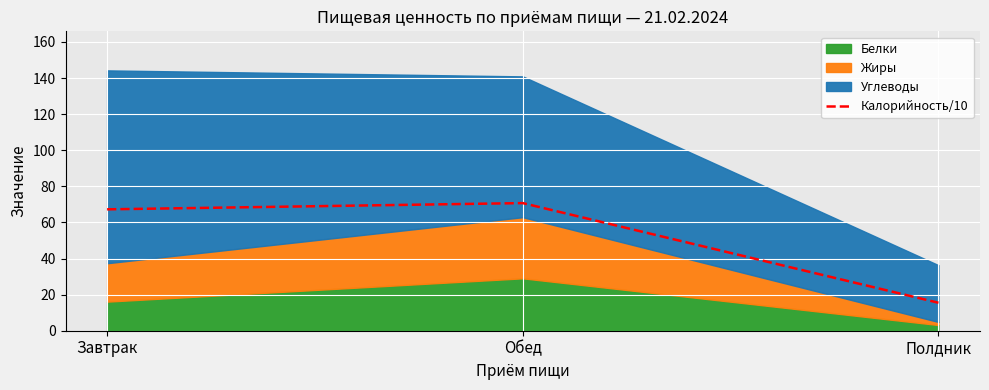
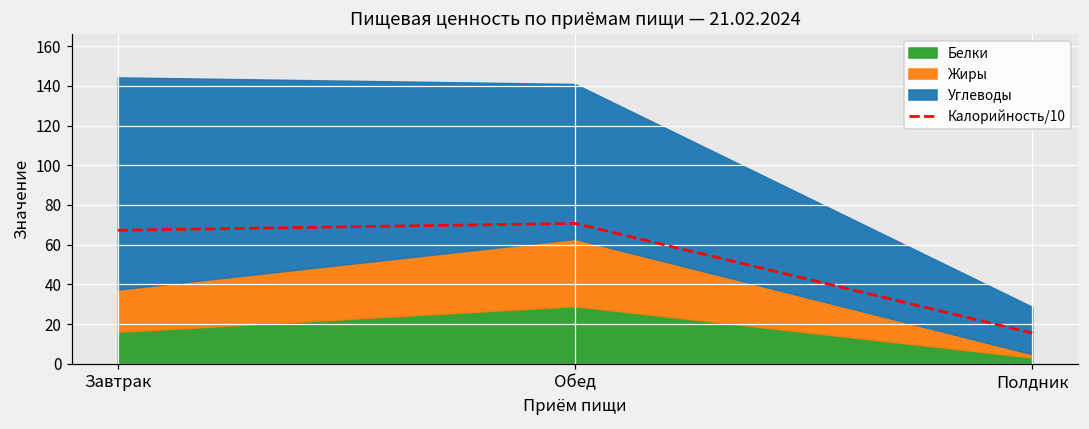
Углеводы, Полдник: 31 -> 24
